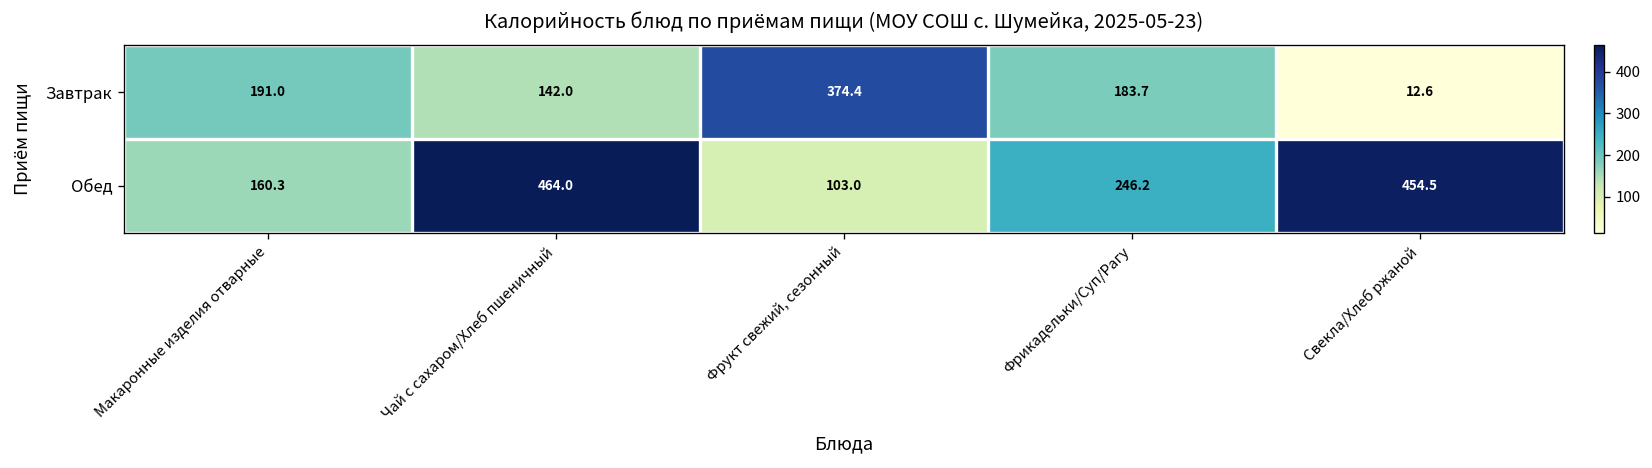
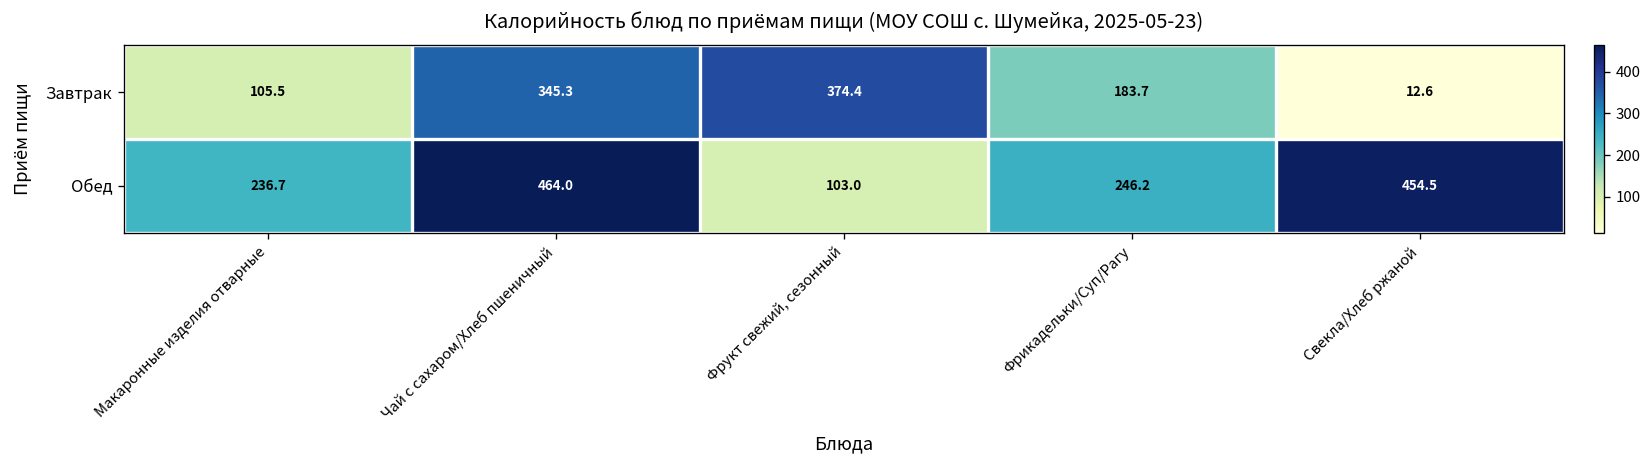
Завтрак, Макаронные изделия отварные: 191.0 -> 105.5
Завтрак, Чай с сахаром/Хлеб пшеничный: 142.0 -> 345.3
Обед, Макаронные изделия отварные: 160.3 -> 236.7
